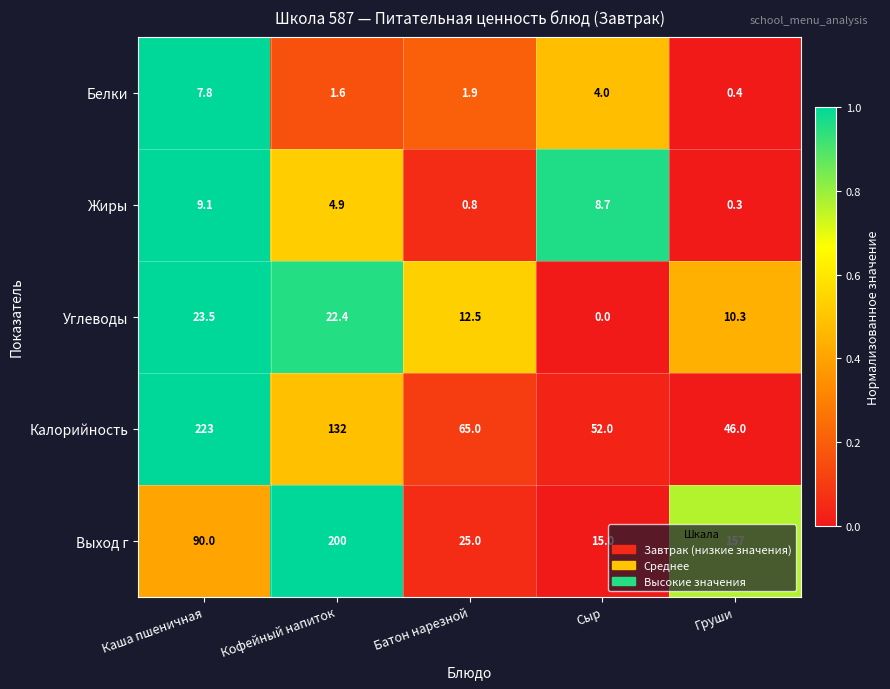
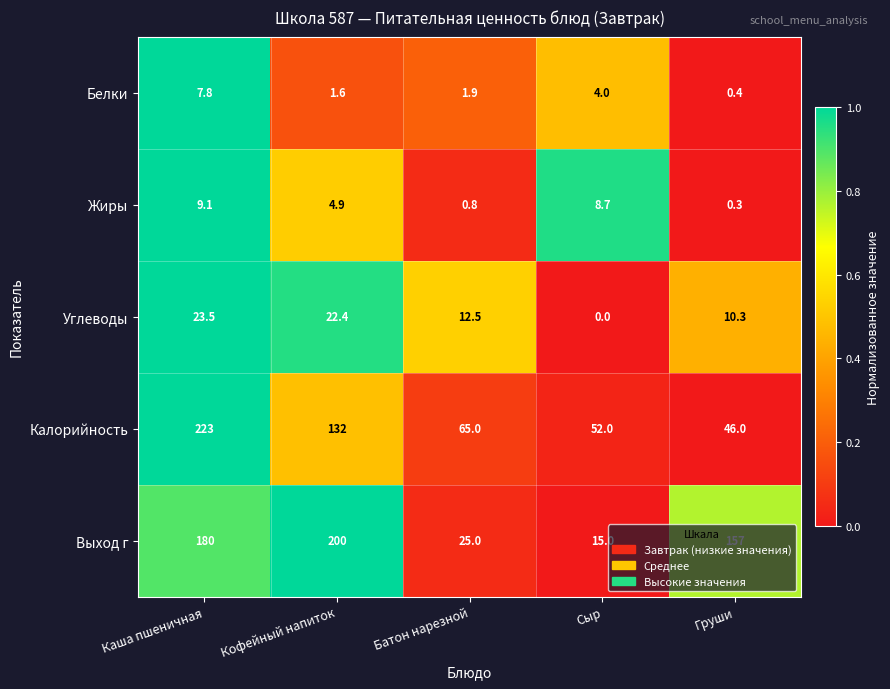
Выход г, Каша пшеничная: 90.0 -> 180
